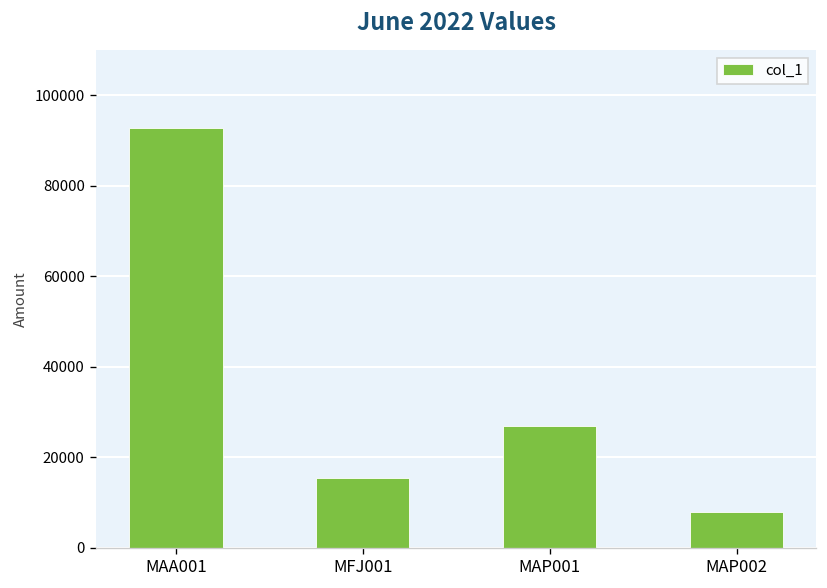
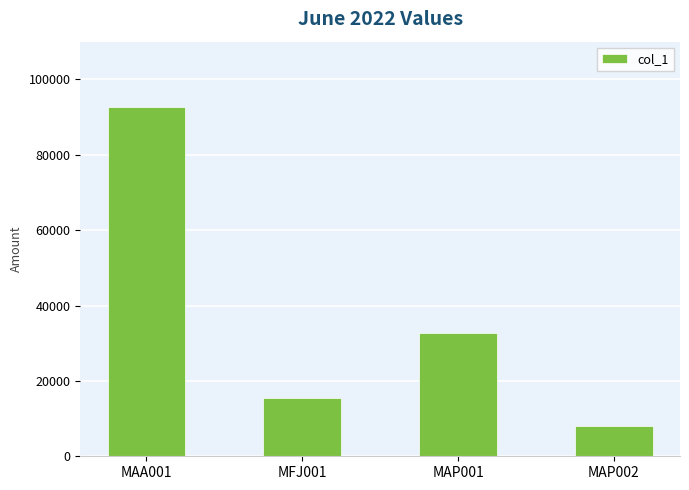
MAP001: 27000 -> 33000
